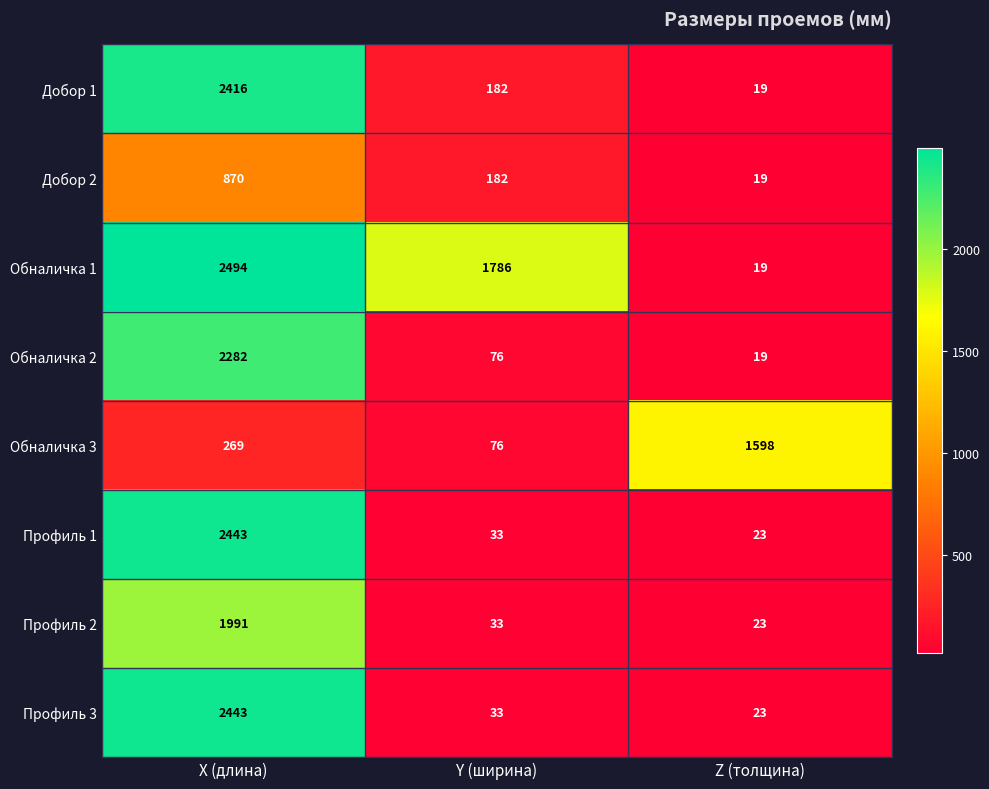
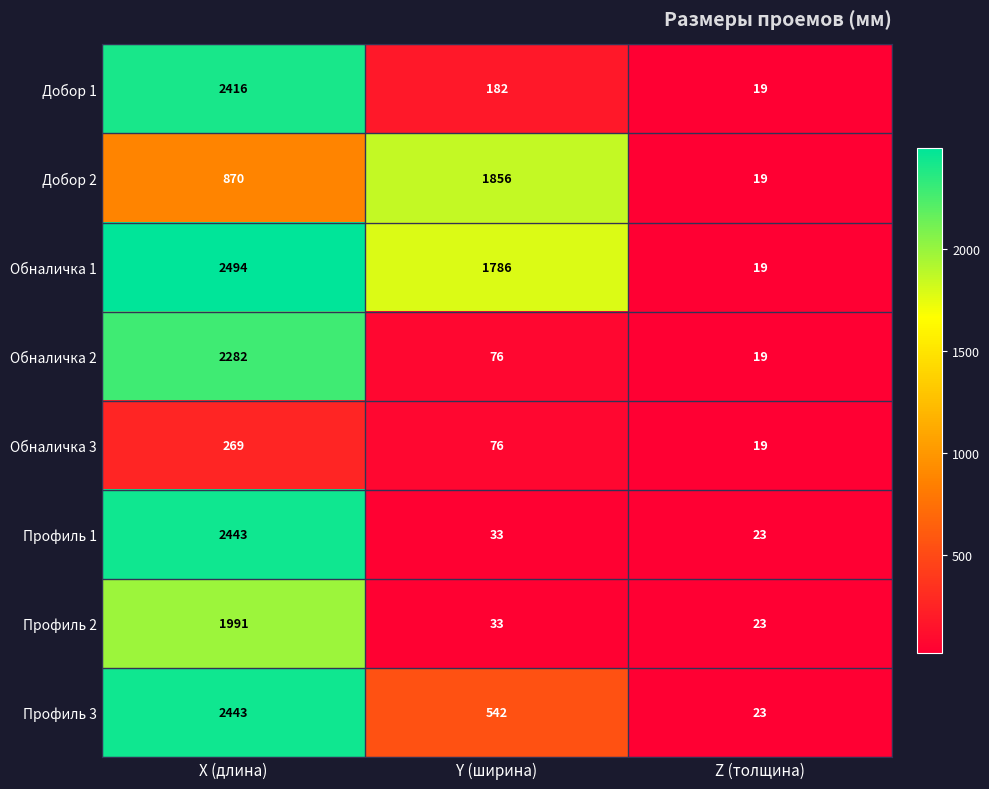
Добор 2, Y (ширина): 182 -> 1856
Обналичка 3, Z (толщина): 1598 -> 19
Профиль 3, Y (ширина): 33 -> 542
